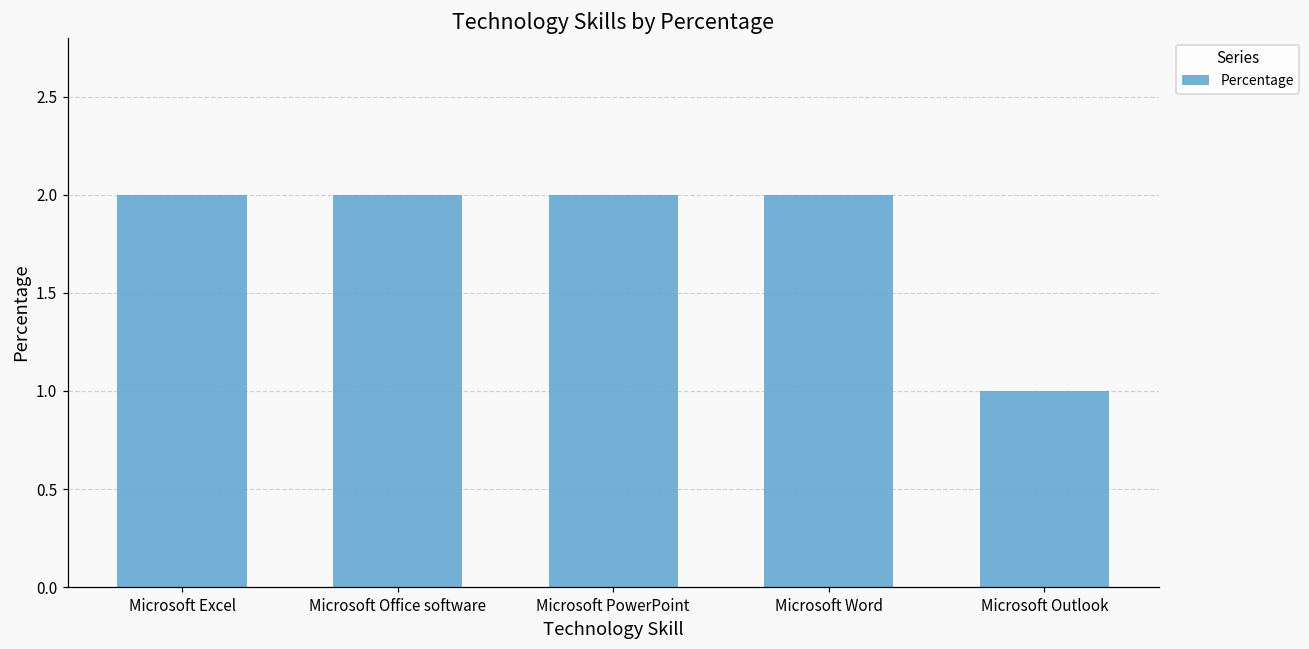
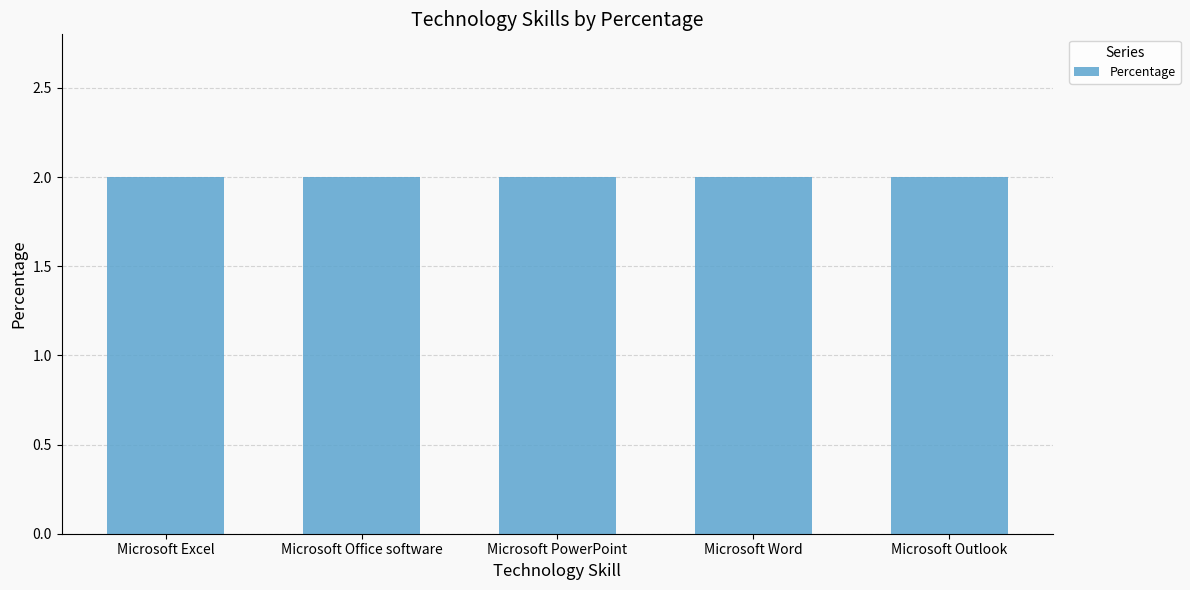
Microsoft Outlook: 1 -> 2
